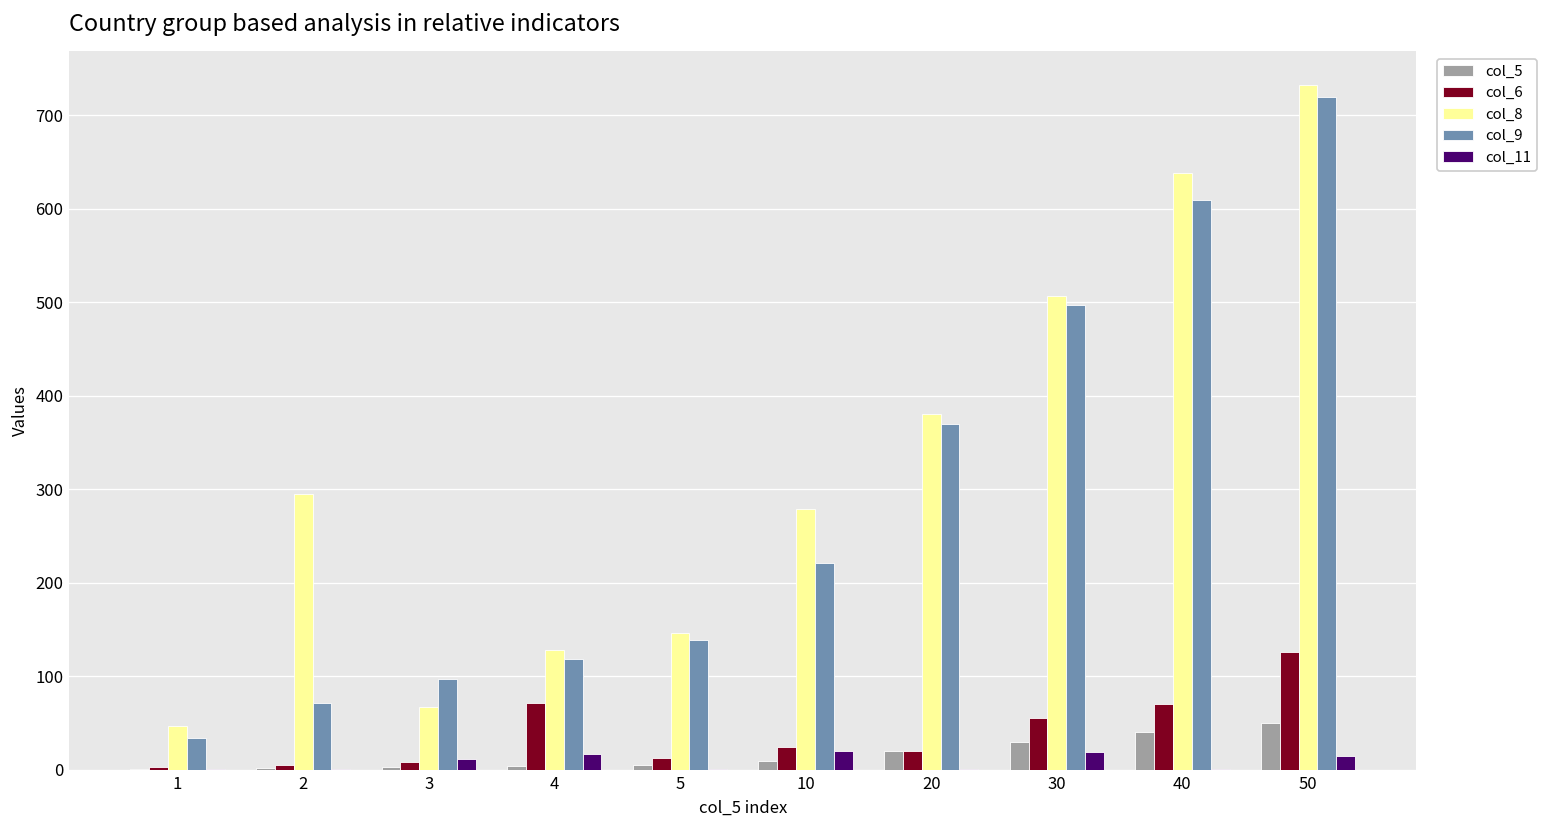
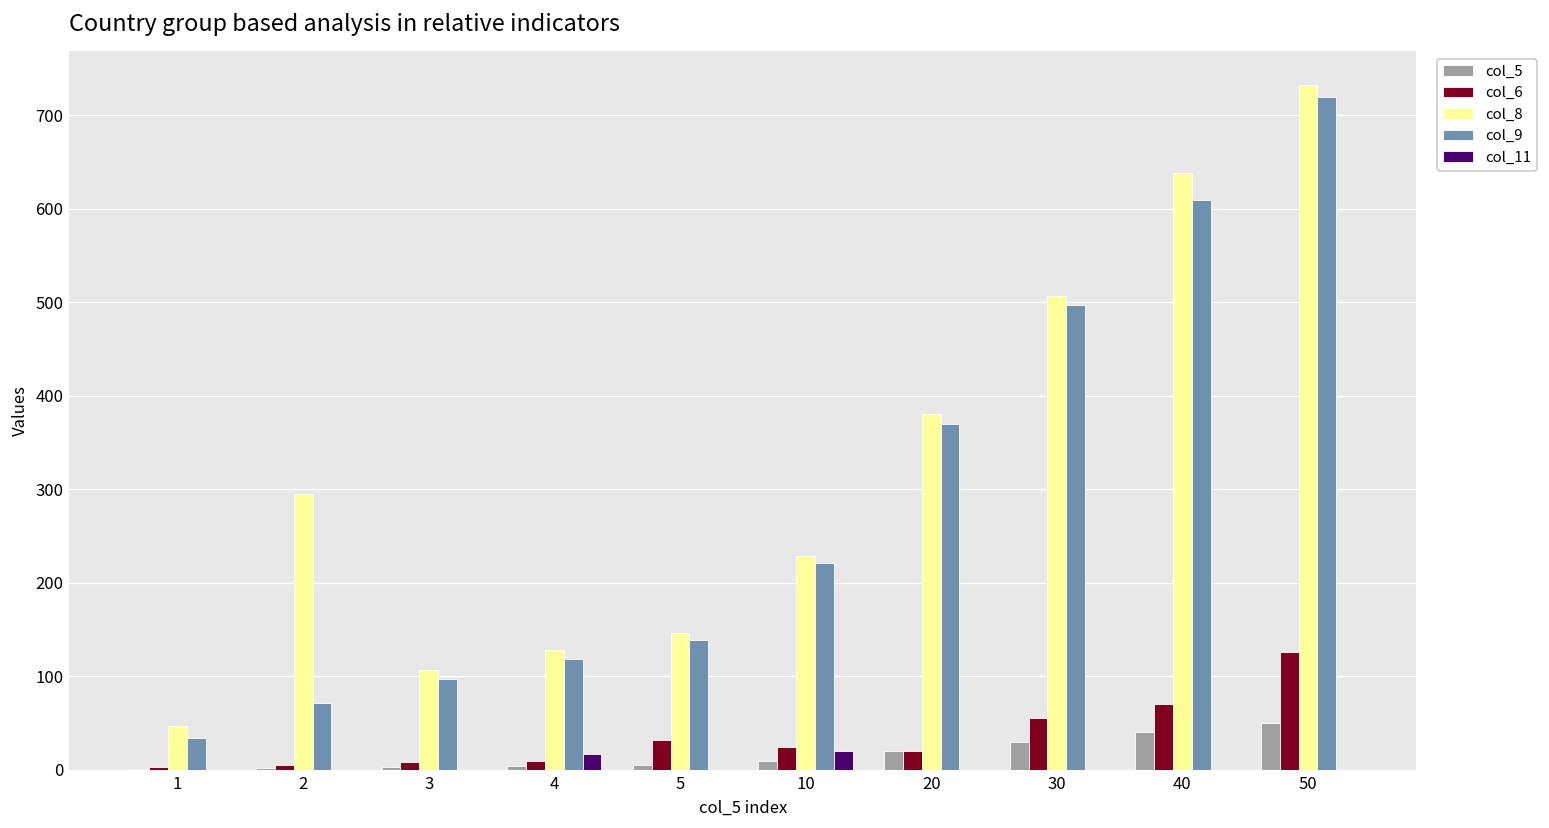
col_8, 3: 70 -> 110
col_11, 3: 10 -> 0
col_6, 4: 70 -> 10
col_6, 5: 10 -> 30
col_8, 10: 280 -> 230
col_11, 30: 20 -> 0
col_11, 50: 20 -> 0
